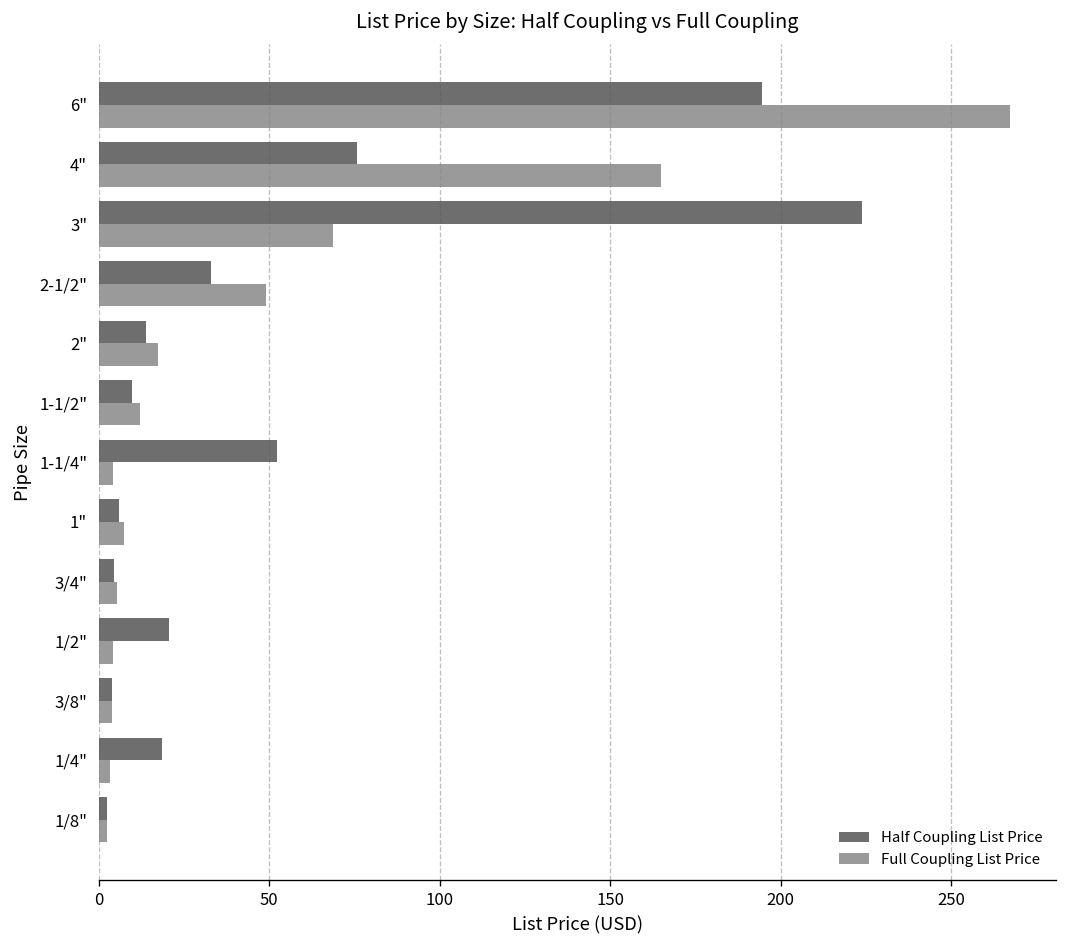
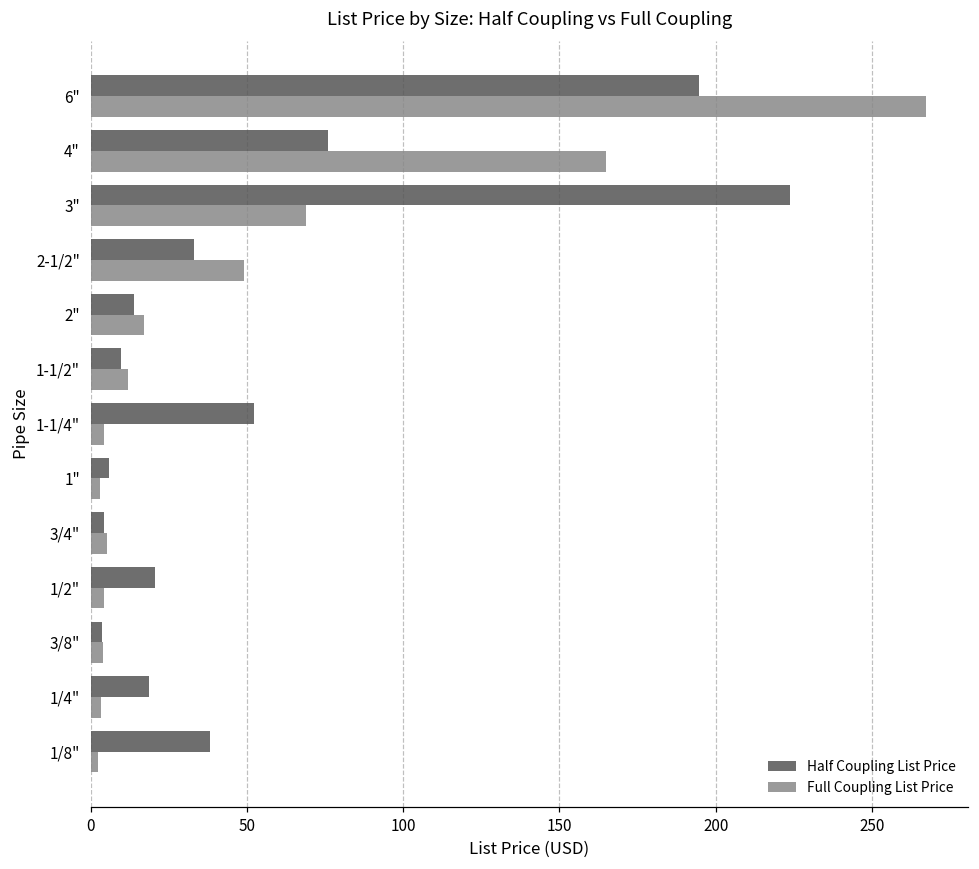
Full Coupling List Price, 1": 7 -> 3
Half Coupling List Price, 1/8": 2 -> 38
